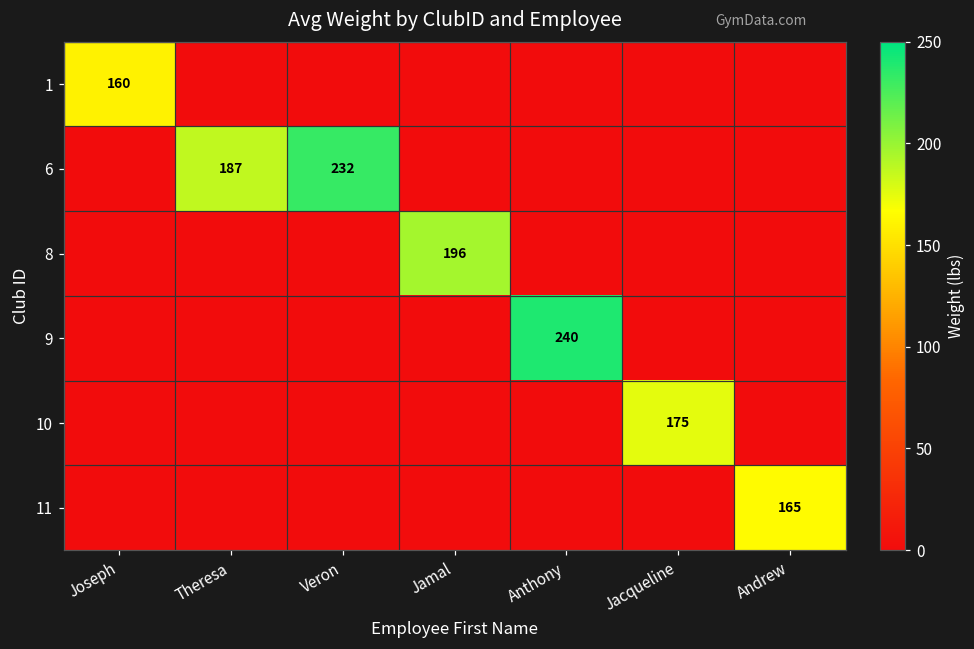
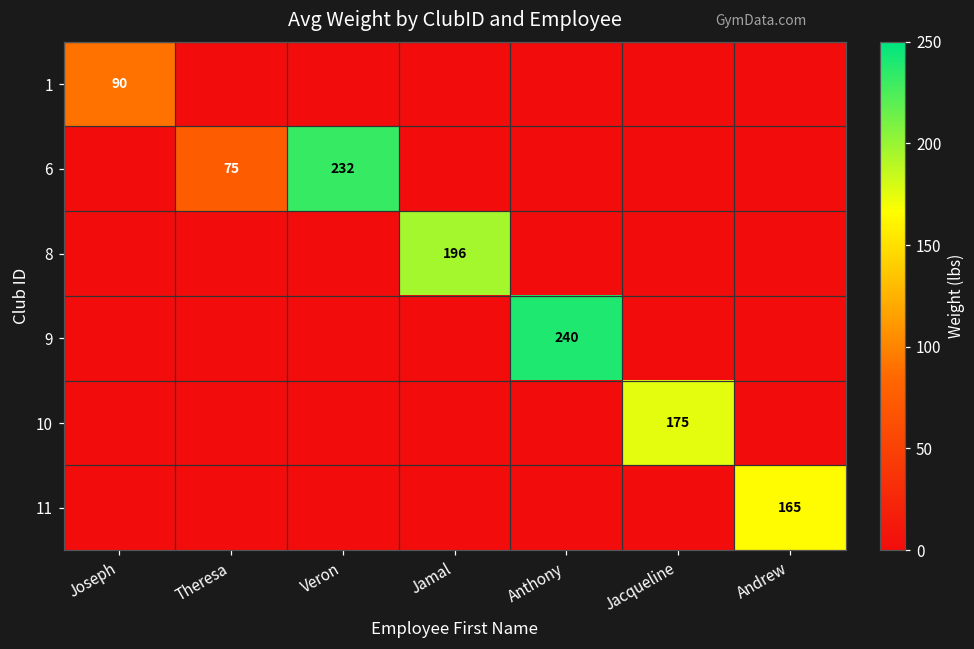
1, Joseph: 160 -> 90
6, Theresa: 187 -> 75
